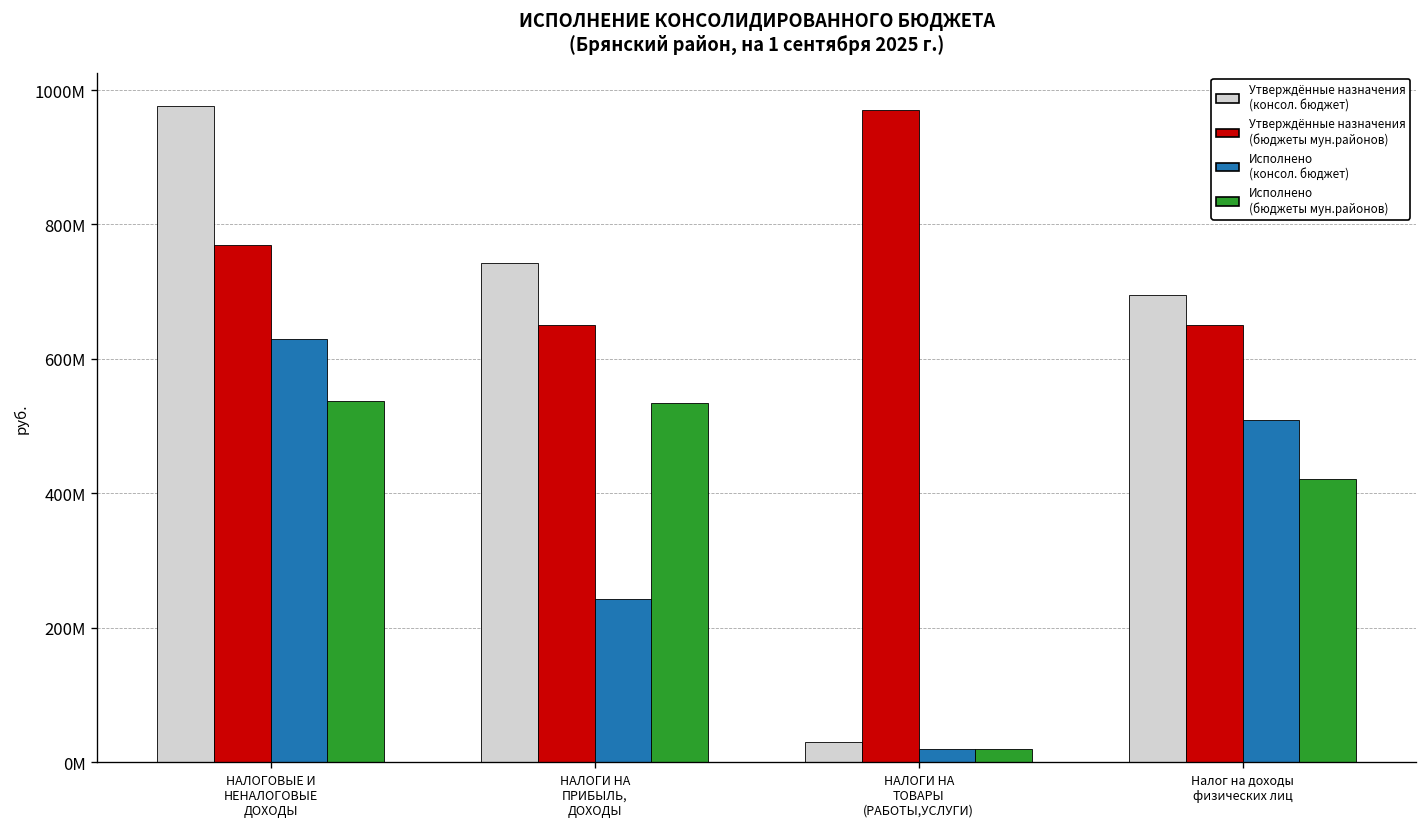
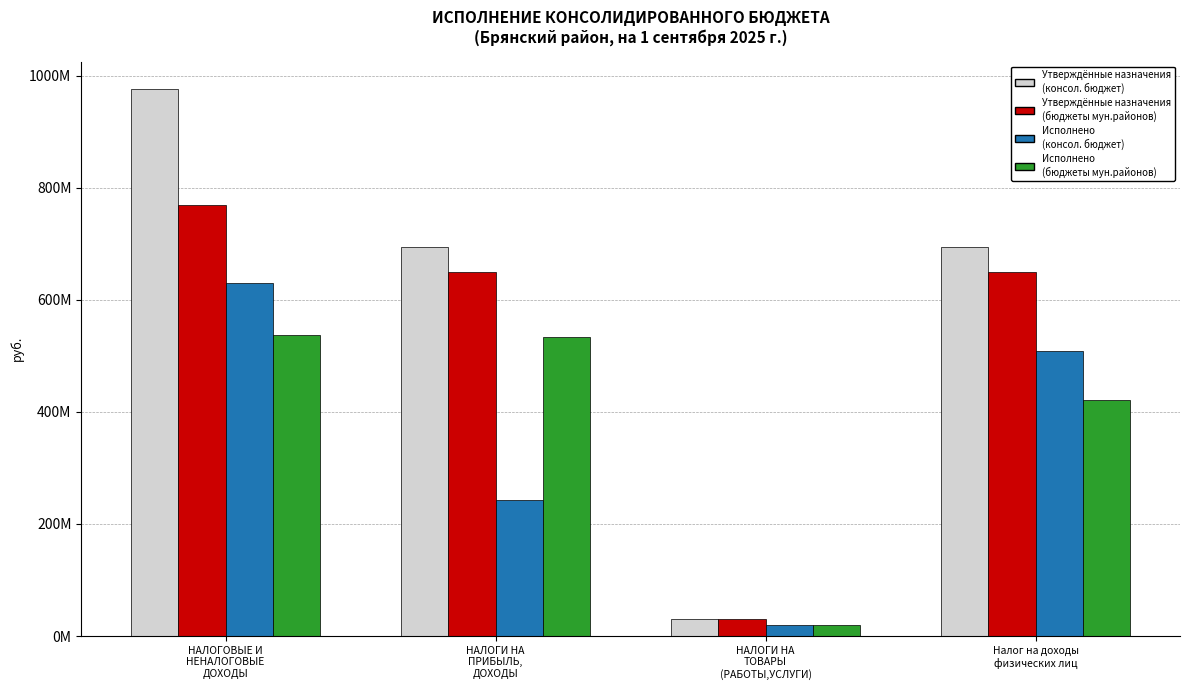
Утверждённые назначения (консол. бюджет), НАЛОГИ НА ПРИБЫЛЬ, ДОХОДЫ: 740000000 -> 690000000
Утверждённые назначения (бюджеты мун.районов), НАЛОГИ НА ТОВАРЫ (РАБОТЫ,УСЛУГИ): 970000000 -> 30000000
